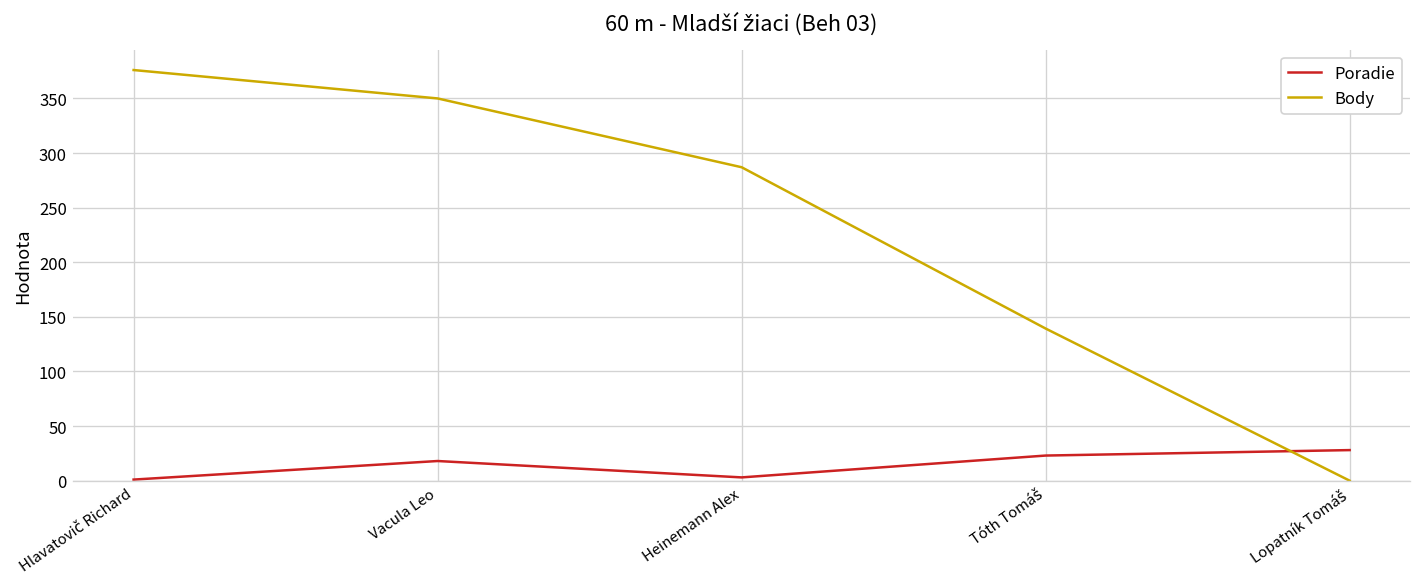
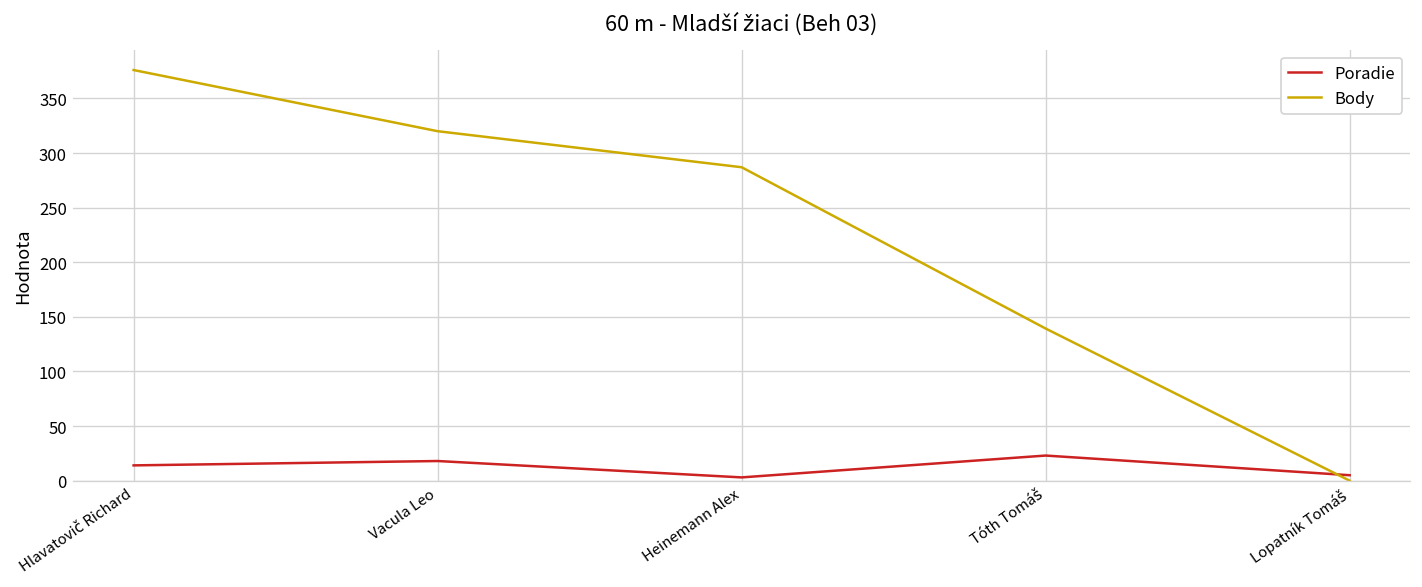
Poradie, Hlavatovič Richard: 0 -> 10
Body, Vacula Leo: 350 -> 320
Poradie, Lopatník Tomáš: 30 -> 10
